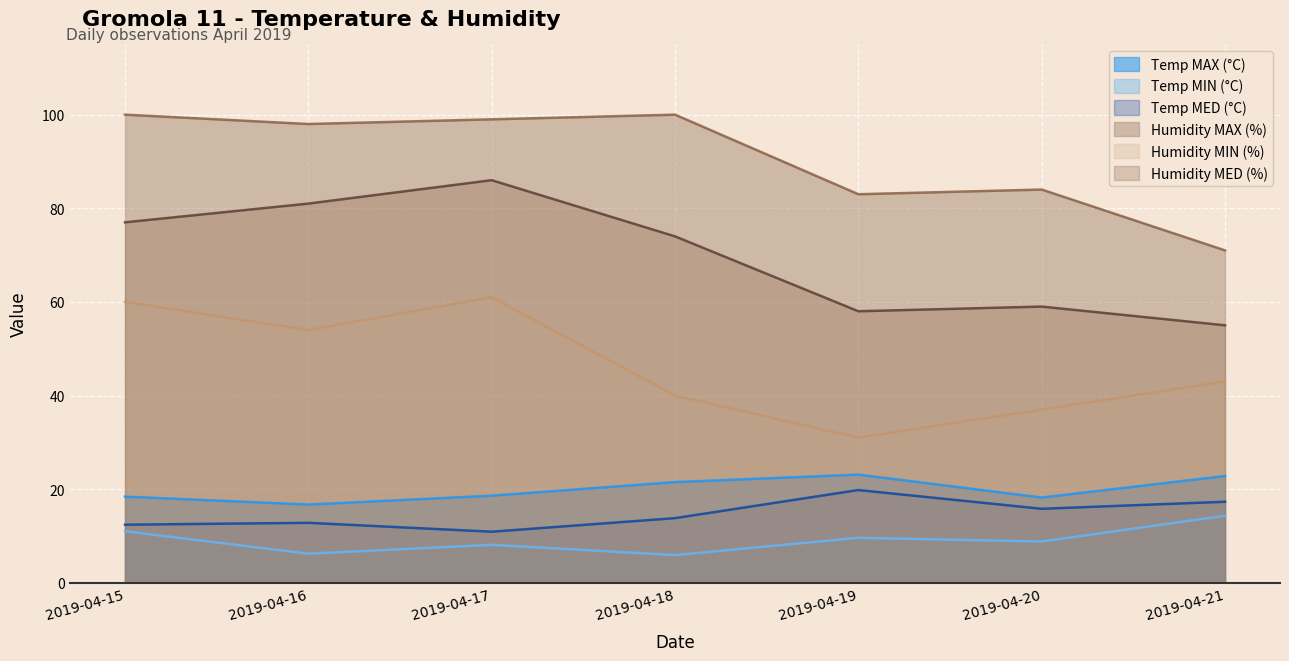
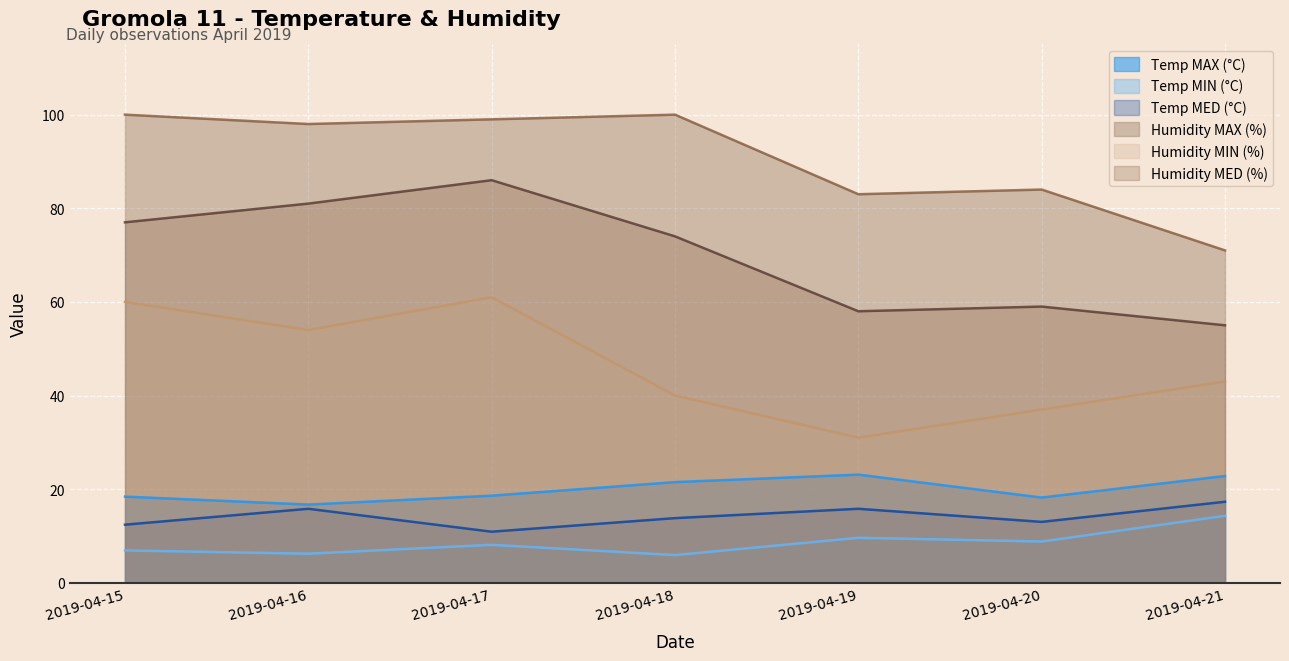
Temp MIN (°C), 2019-04-15: 11 -> 7
Temp MED (°C), 2019-04-16: 13 -> 16
Temp MED (°C), 2019-04-19: 20 -> 16
Temp MED (°C), 2019-04-20: 16 -> 13
